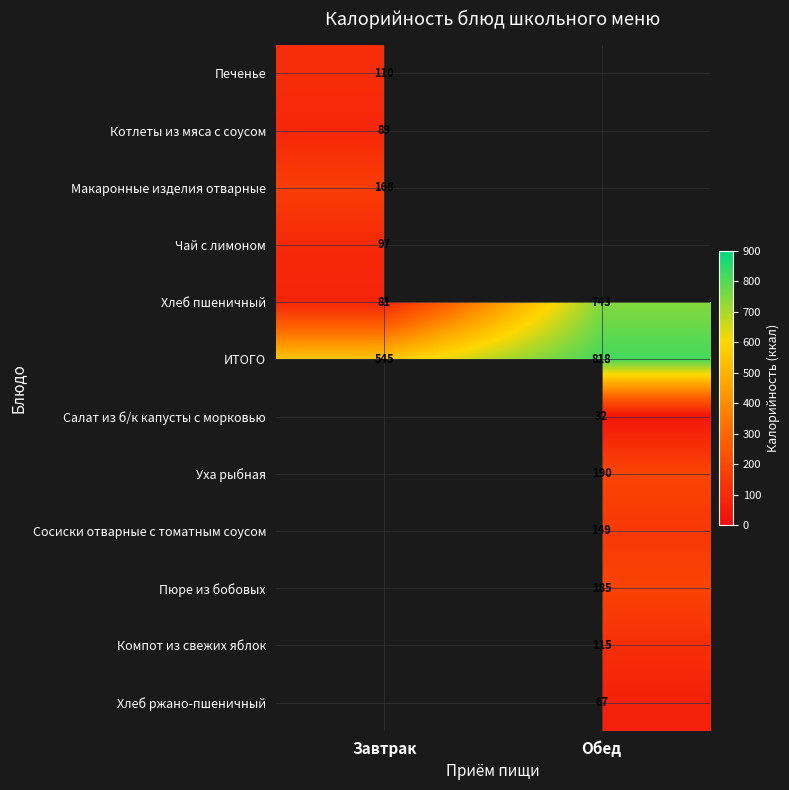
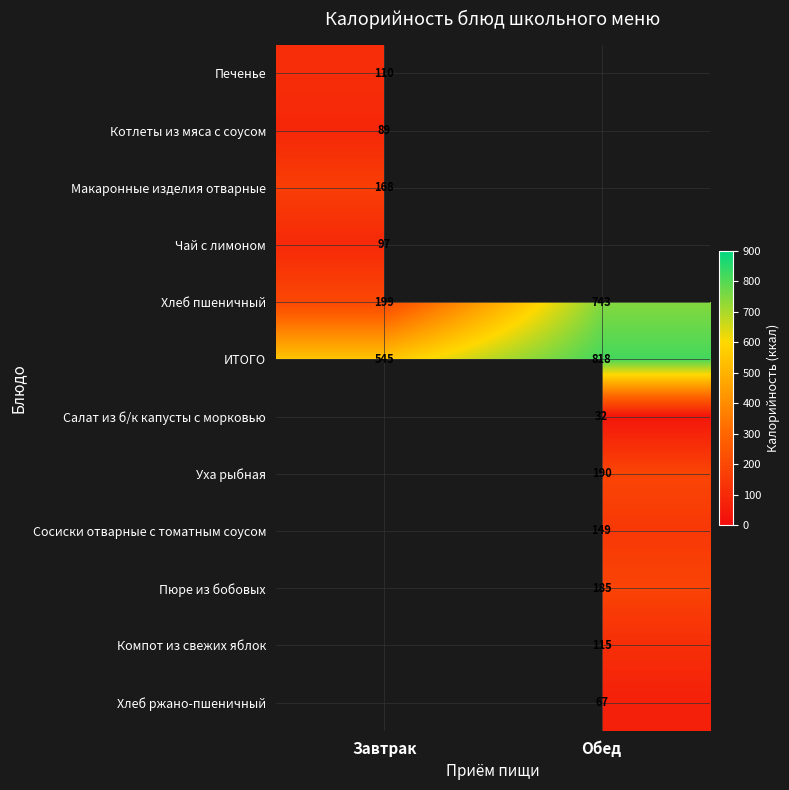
Хлеб пшеничный, Завтрак: 81 -> 199
